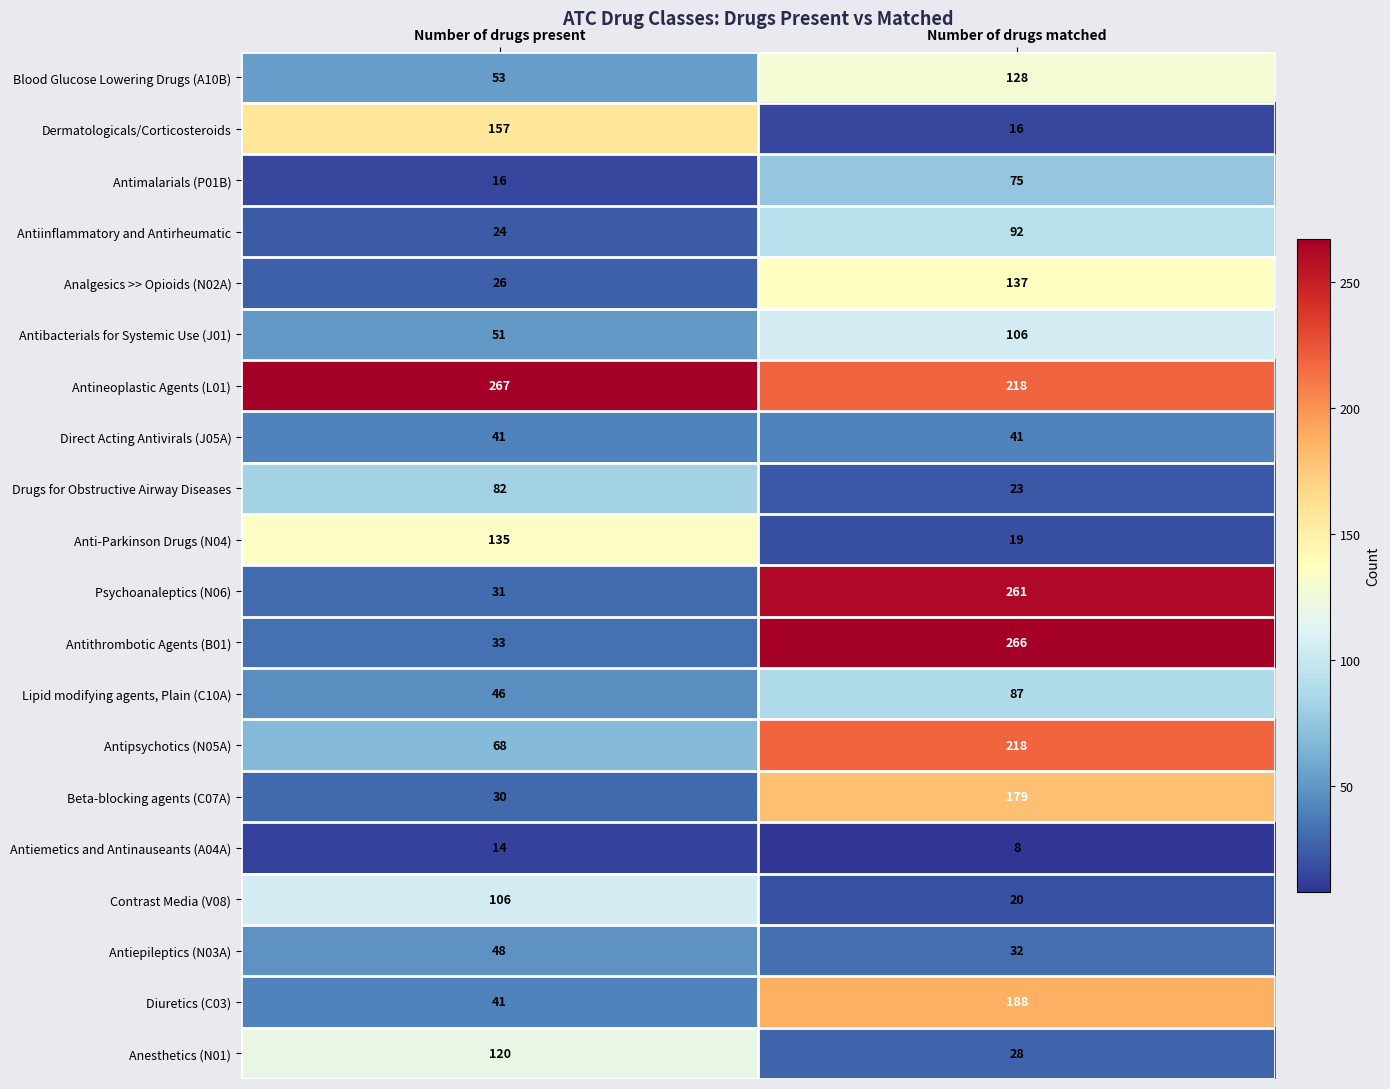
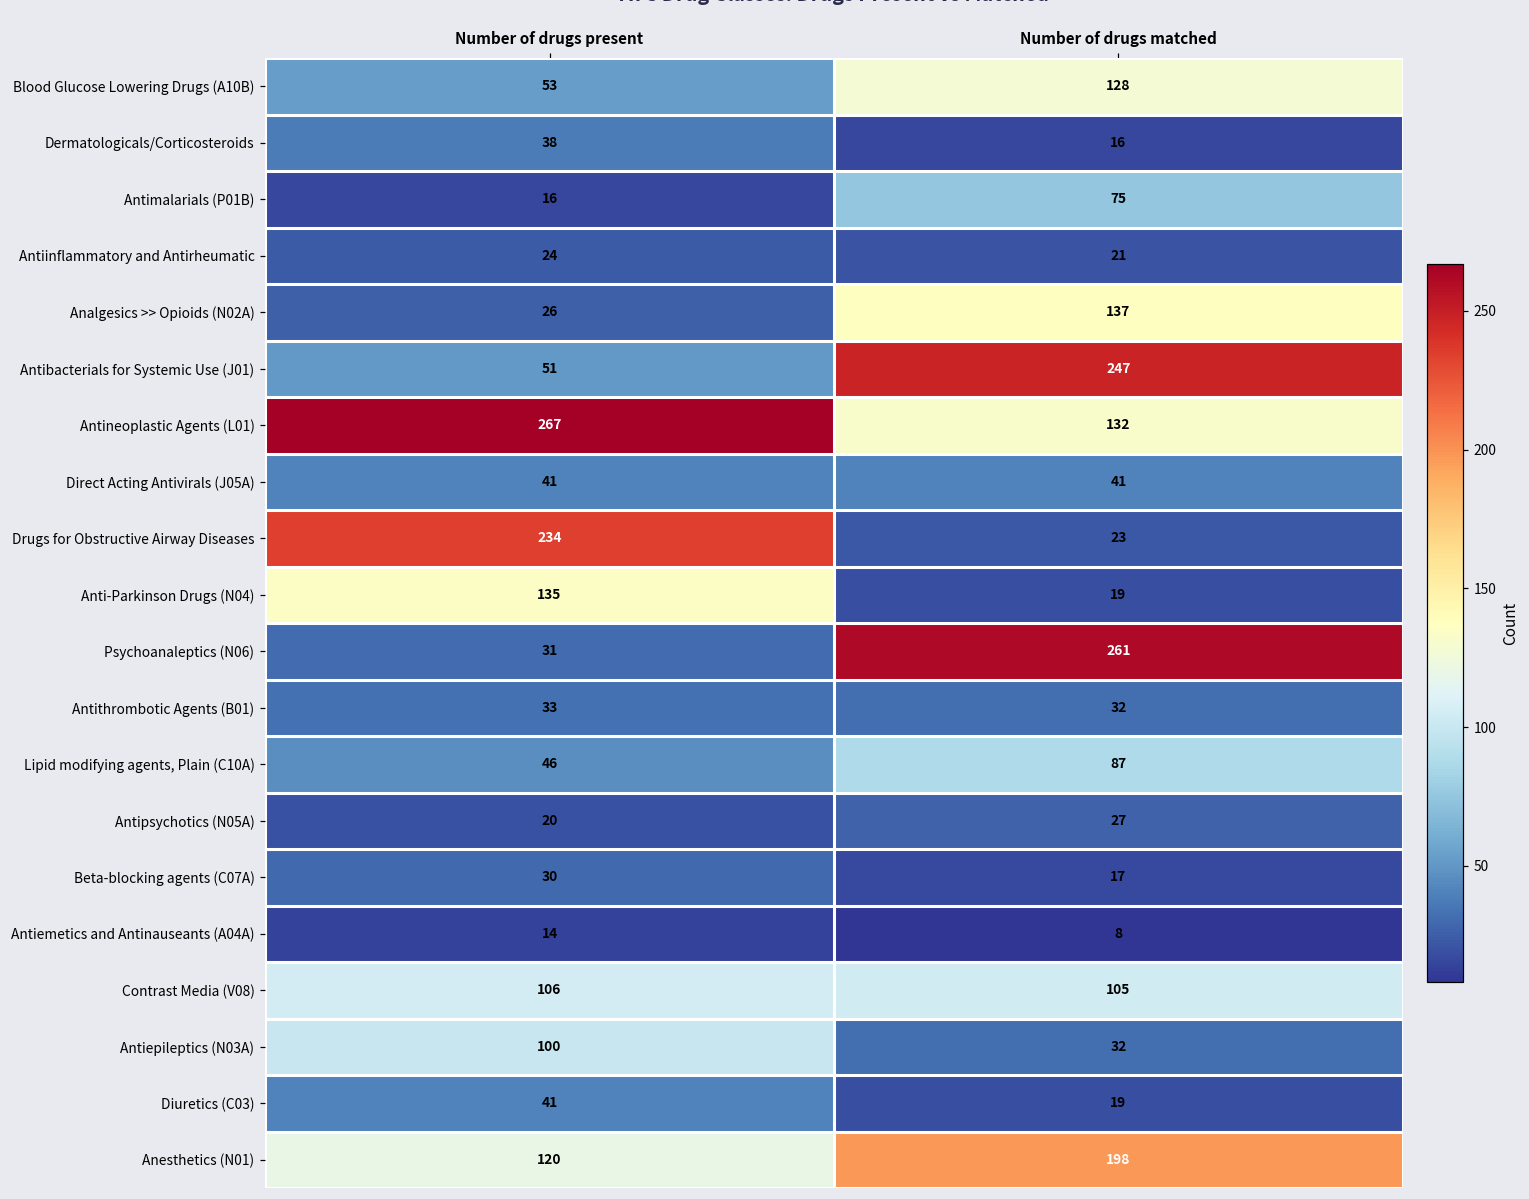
Dermatologicals/Corticosteroids, Number of drugs present: 157 -> 38
Antiinflammatory and Antirheumatic, Number of drugs matched: 92 -> 21
Antibacterials for Systemic Use (J01), Number of drugs matched: 106 -> 247
Antineoplastic Agents (L01), Number of drugs matched: 218 -> 132
Drugs for Obstructive Airway Diseases, Number of drugs present: 82 -> 234
Antithrombotic Agents (B01), Number of drugs matched: 266 -> 32
Antipsychotics (N05A), Number of drugs present: 68 -> 20
Antipsychotics (N05A), Number of drugs matched: 218 -> 27
Beta-blocking agents (C07A), Number of drugs matched: 179 -> 17
Contrast Media (V08), Number of drugs matched: 20 -> 105
Antiepileptics (N03A), Number of drugs present: 48 -> 100
Diuretics (C03), Number of drugs matched: 188 -> 19
Anesthetics (N01), Number of drugs matched: 28 -> 198
